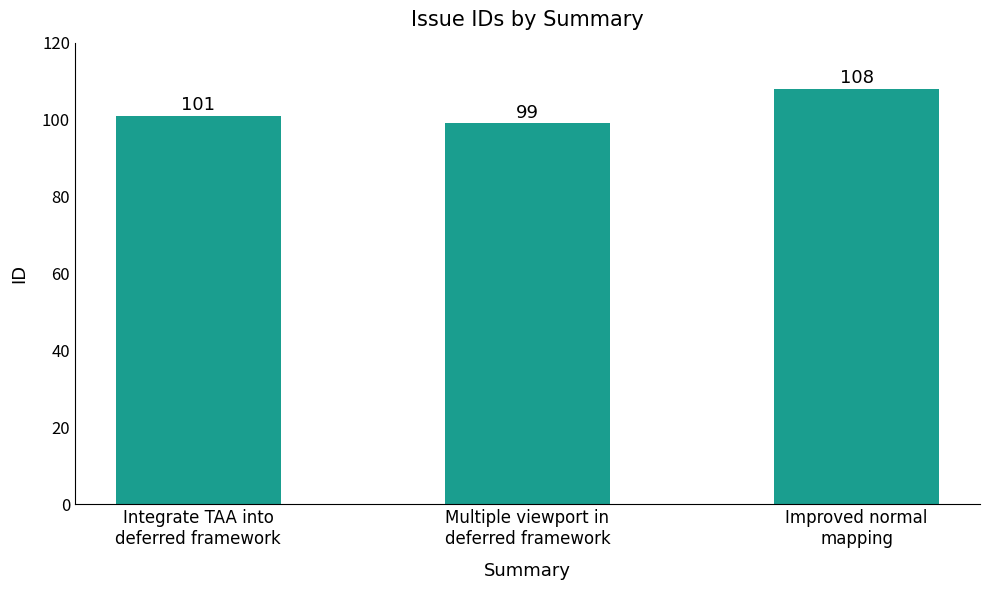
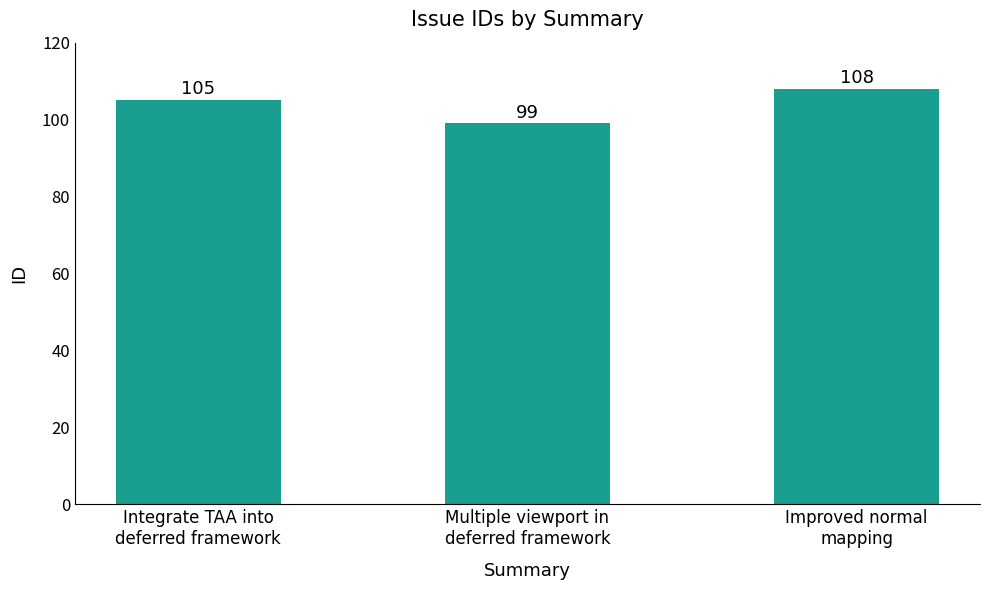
Integrate TAA into deferred framework: 101 -> 105
